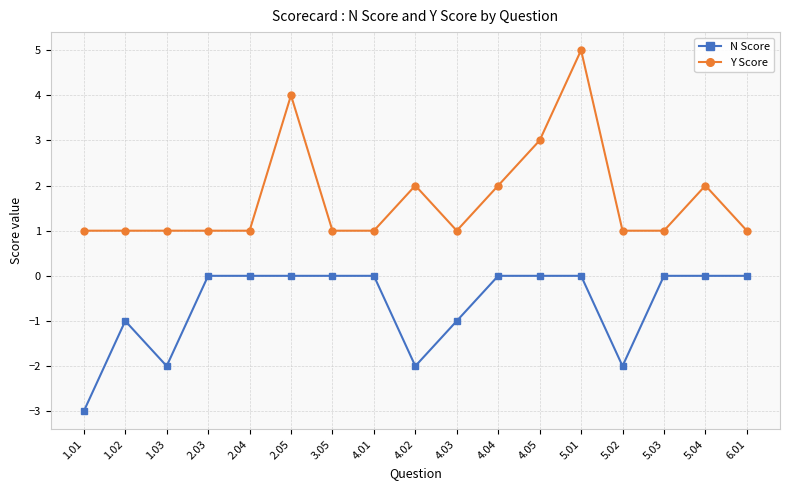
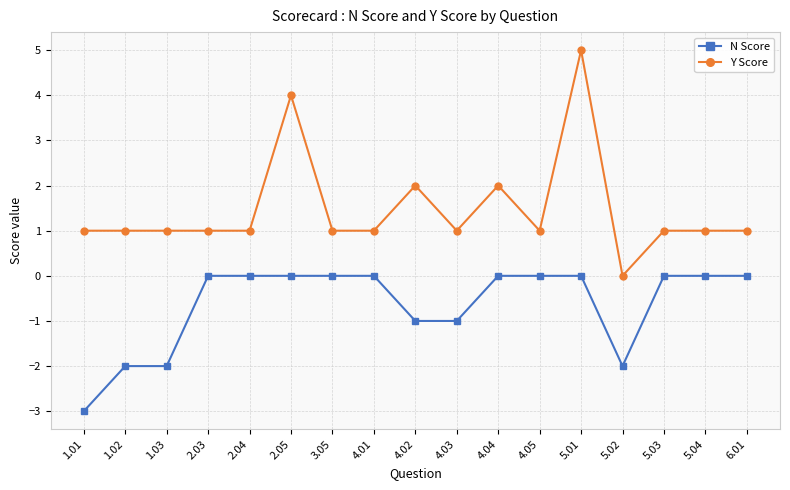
N Score, 1.02: -1 -> -2
N Score, 4.02: -2 -> -1
Y Score, 4.05: 3 -> 1
Y Score, 5.02: 1 -> 0
Y Score, 5.04: 2 -> 1
